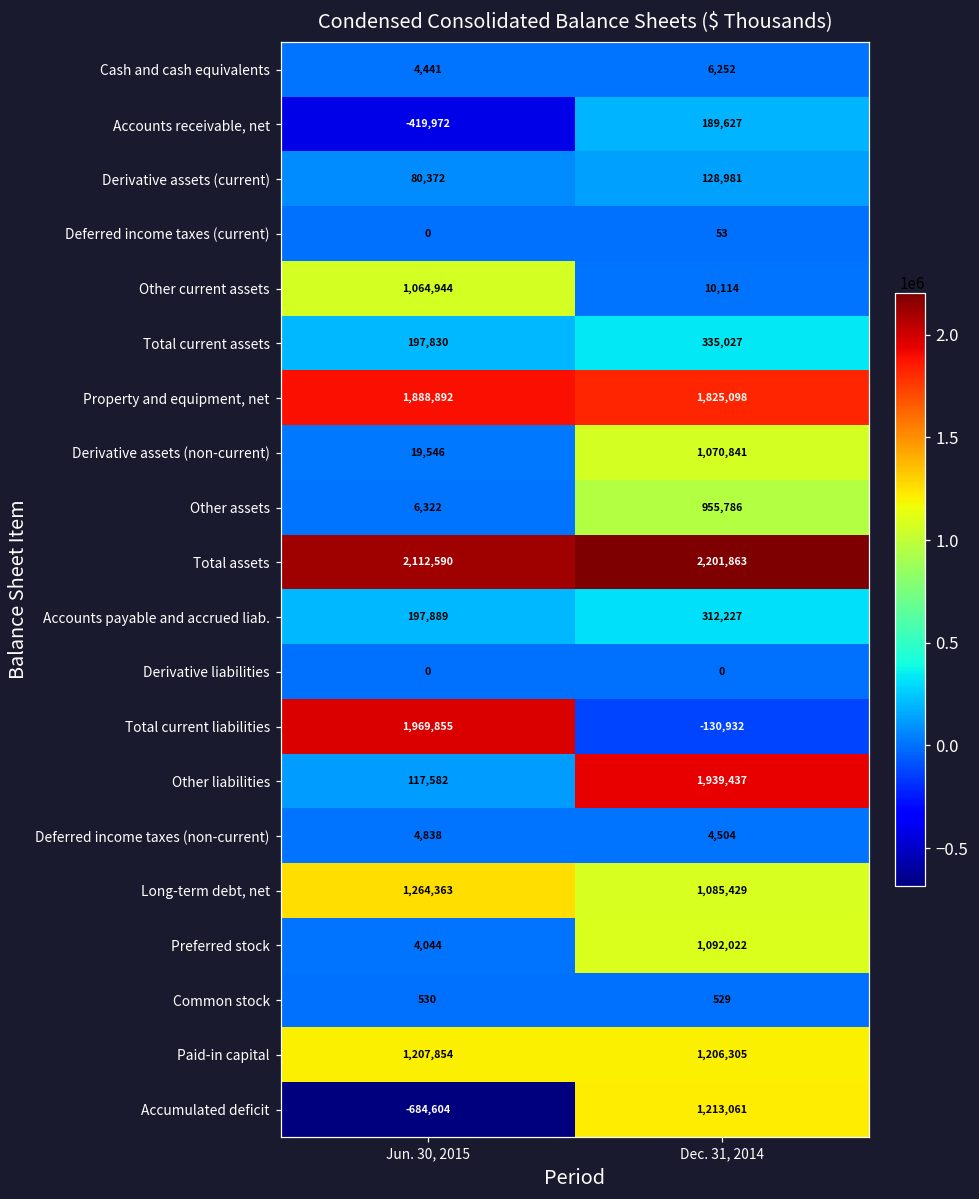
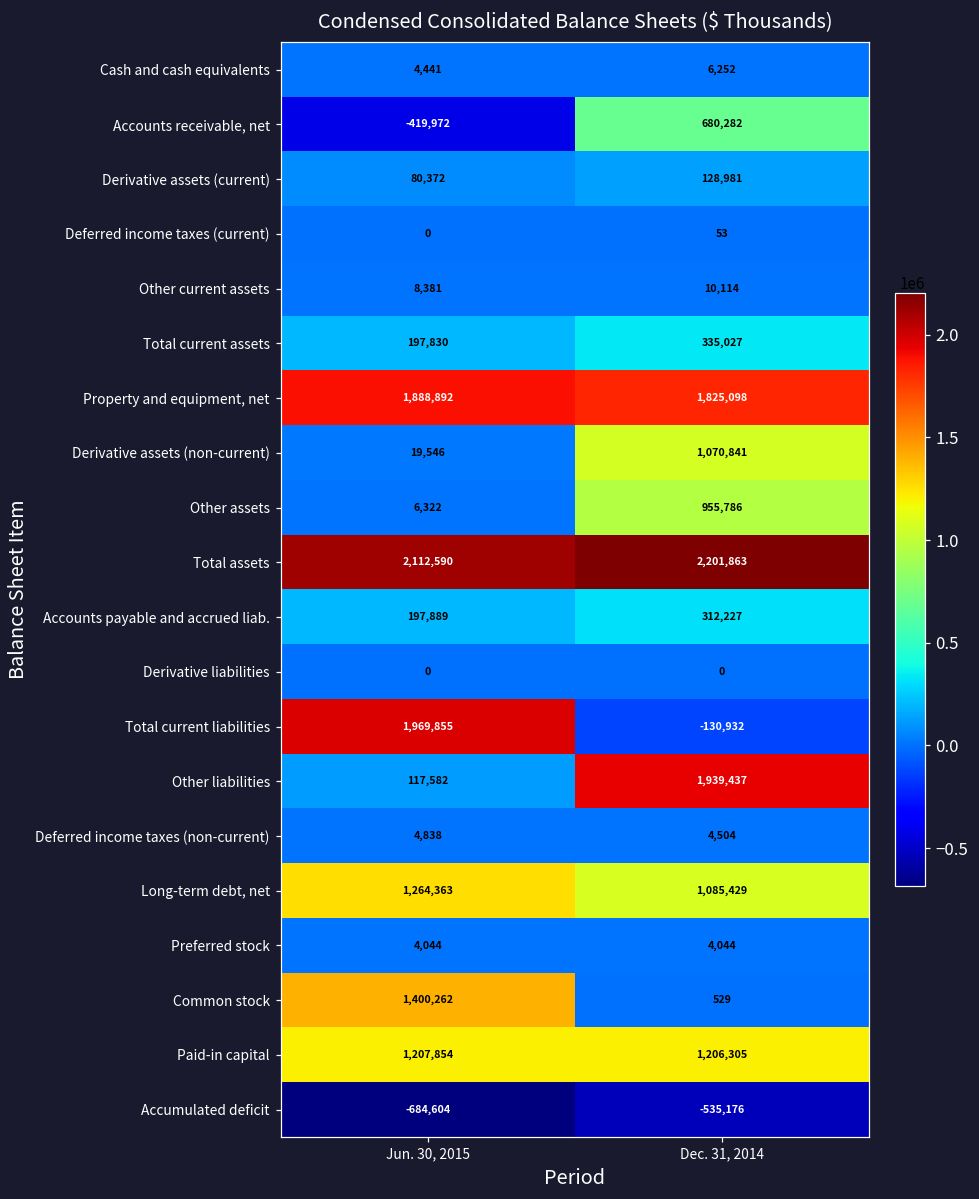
Accounts receivable, net, Dec. 31, 2014: 189,627 -> 680,282
Other current assets, Jun. 30, 2015: 1,064,944 -> 8,381
Preferred stock, Dec. 31, 2014: 1,092,022 -> 4,044
Common stock, Jun. 30, 2015: 530 -> 1,400,262
Accumulated deficit, Dec. 31, 2014: 1,213,061 -> -535,176
